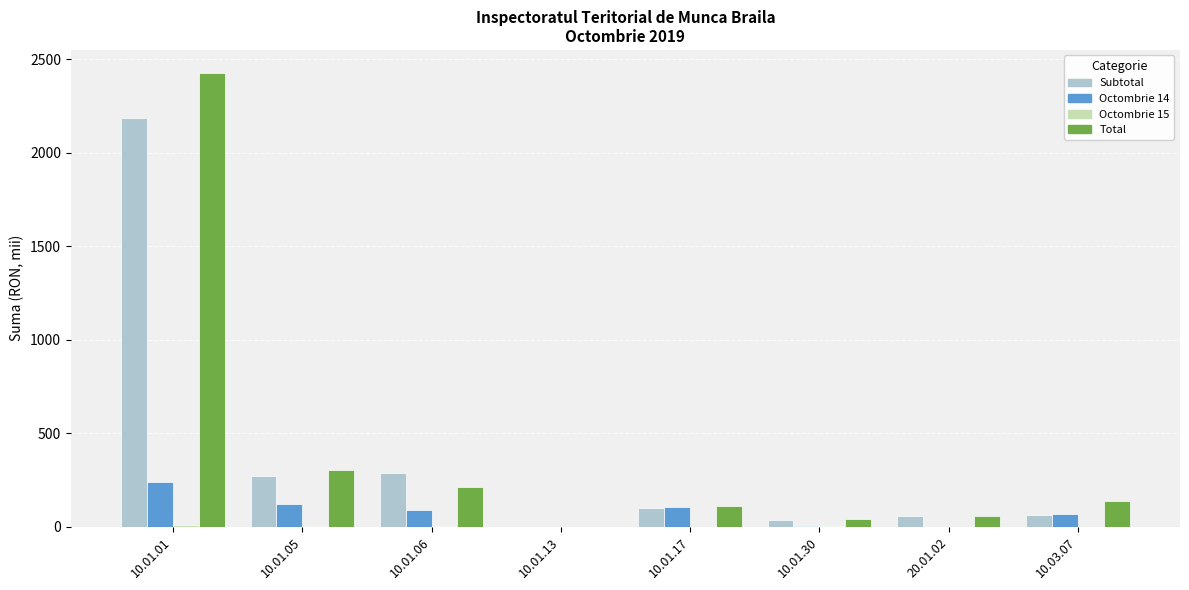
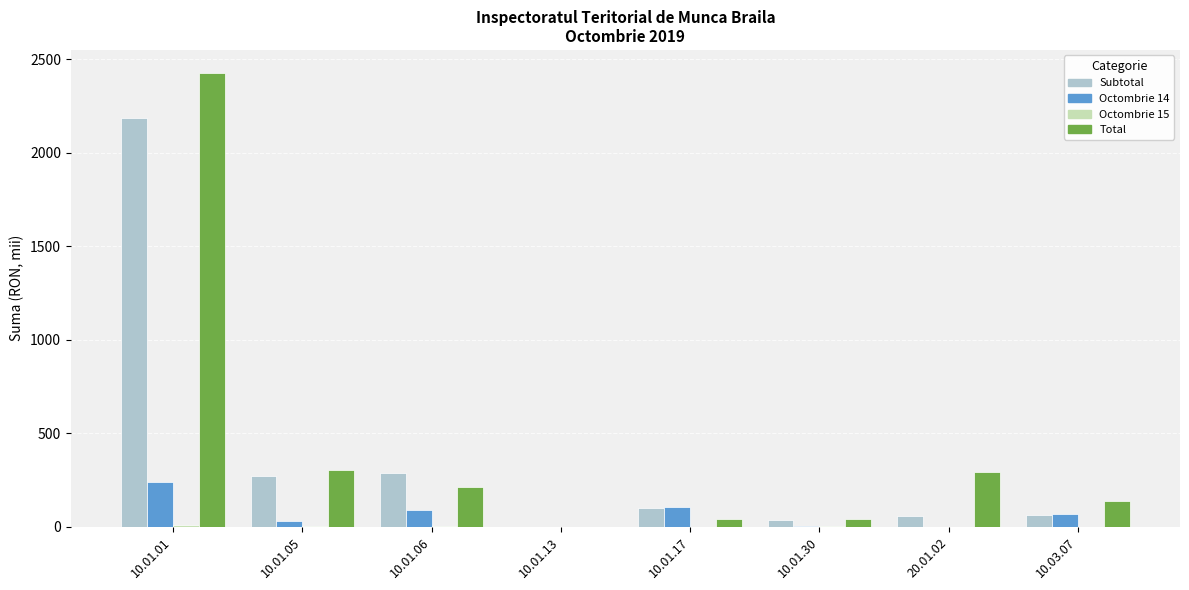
Octombrie 14, 10.01.05: 120 -> 30
Total, 10.01.17: 110 -> 40
Total, 20.01.02: 60 -> 290
